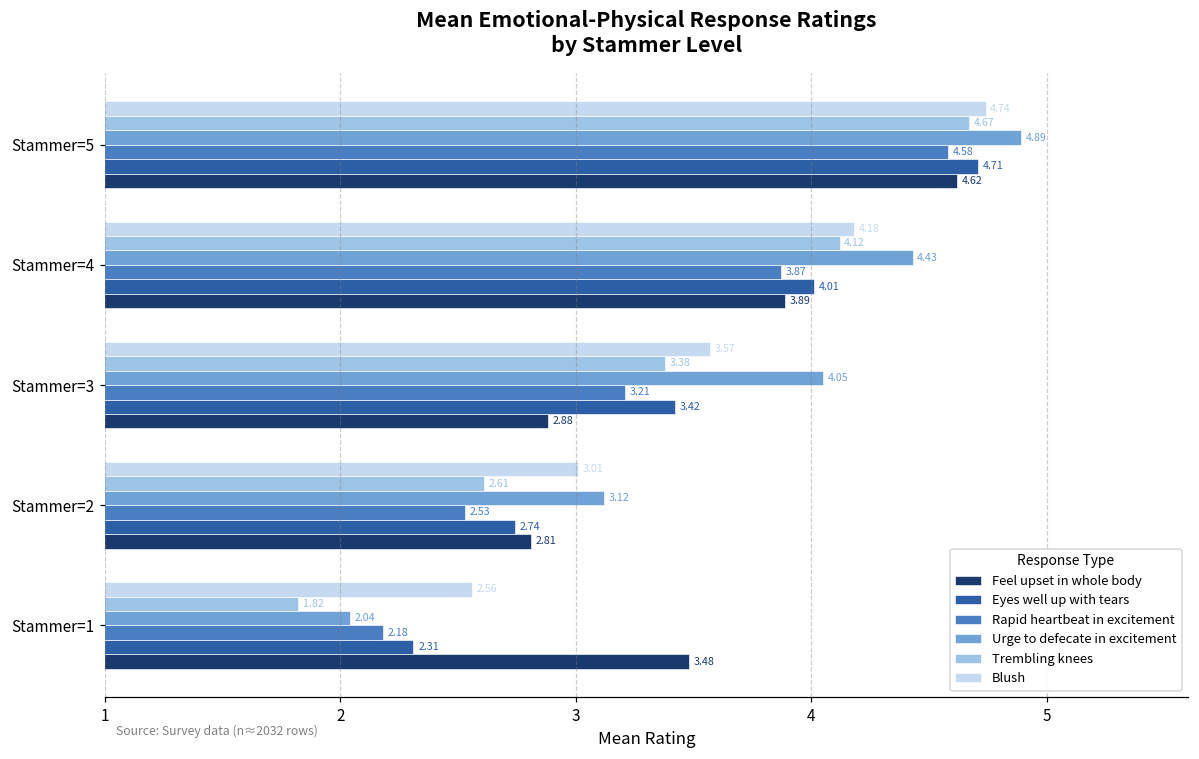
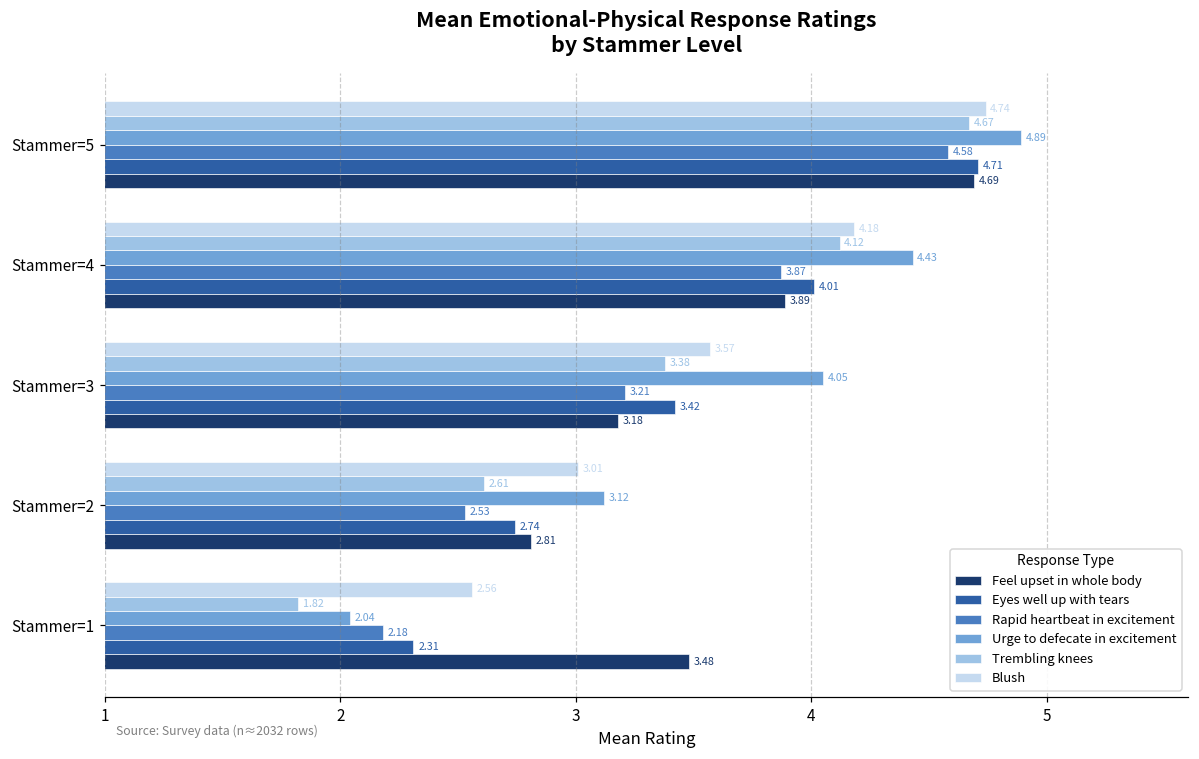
Feel upset in whole body, Stammer=5: 4.62 -> 4.69
Feel upset in whole body, Stammer=3: 2.88 -> 3.18
